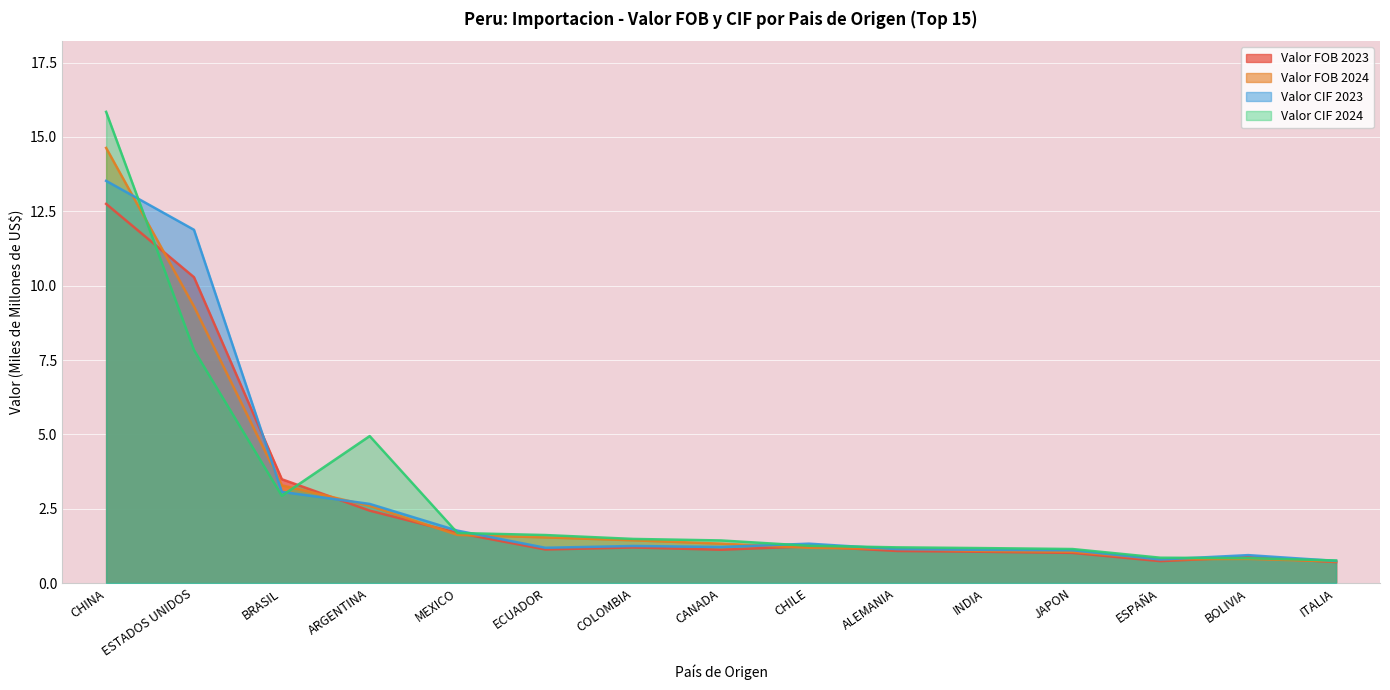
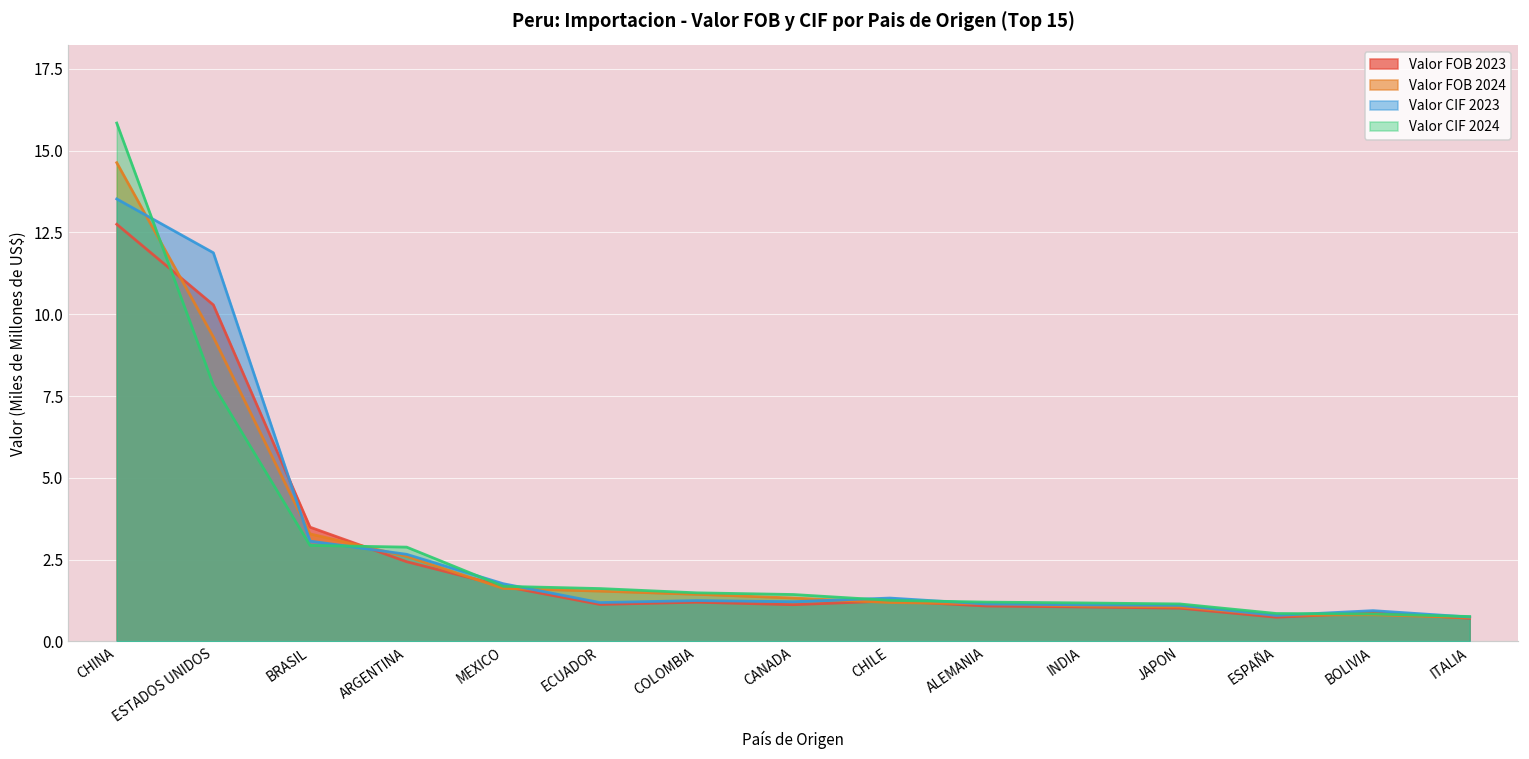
Valor CIF 2024, ARGENTINA: 4.9 -> 2.9
